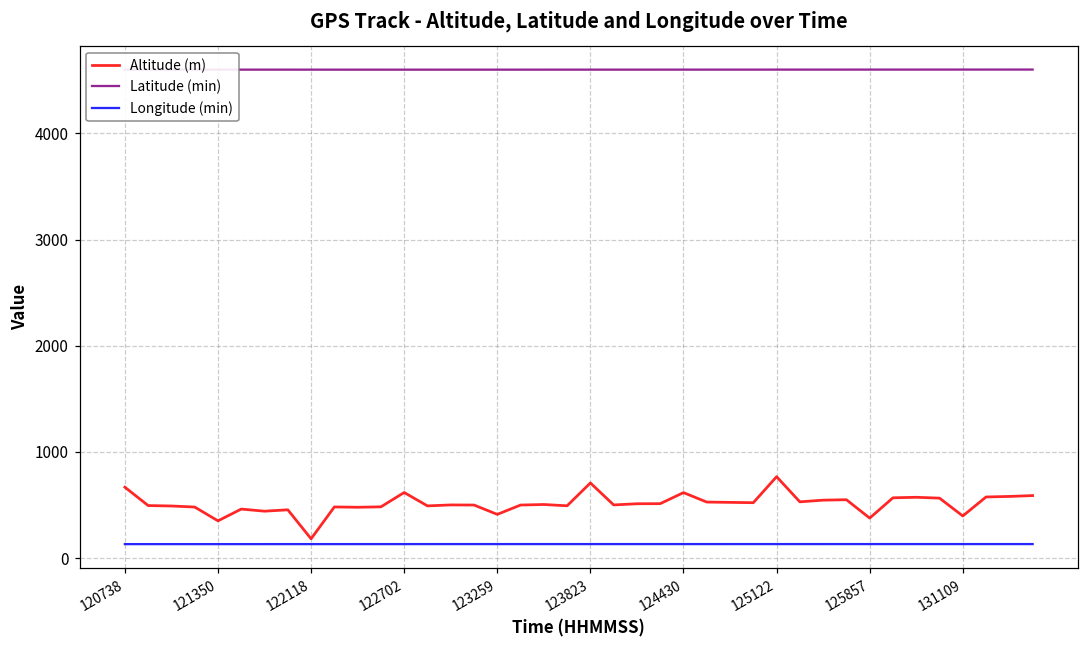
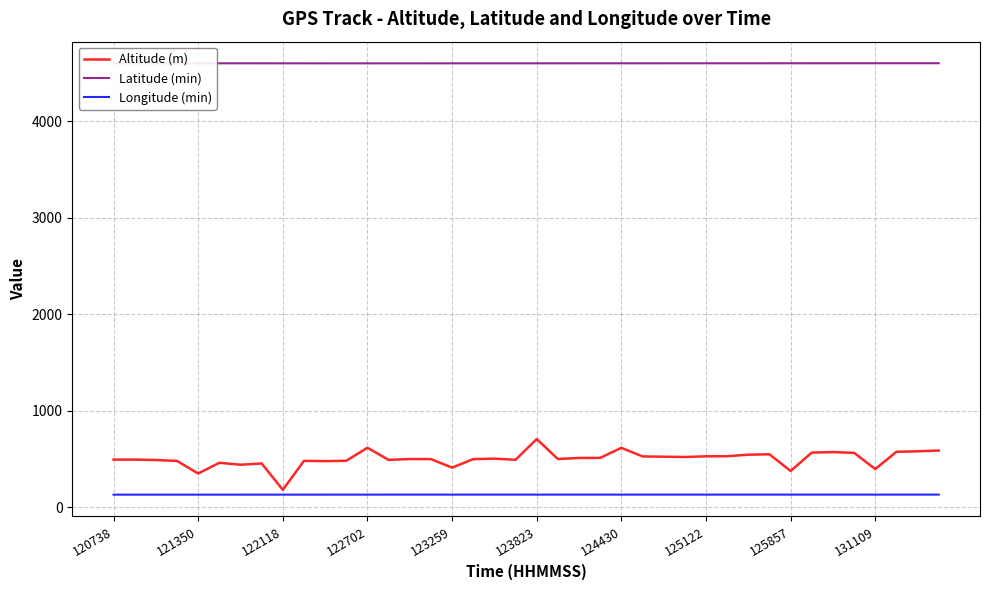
Altitude (m), 120738: 700 -> 500
Altitude (m), 125122: 800 -> 500
